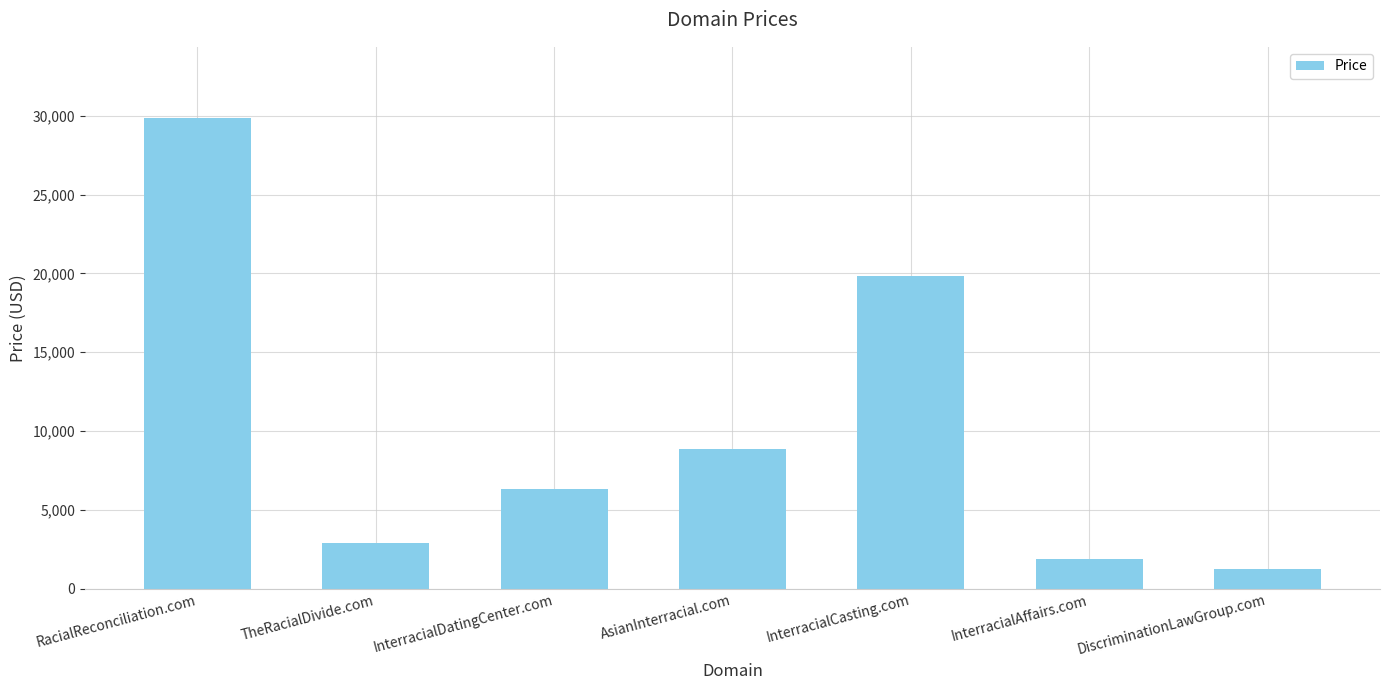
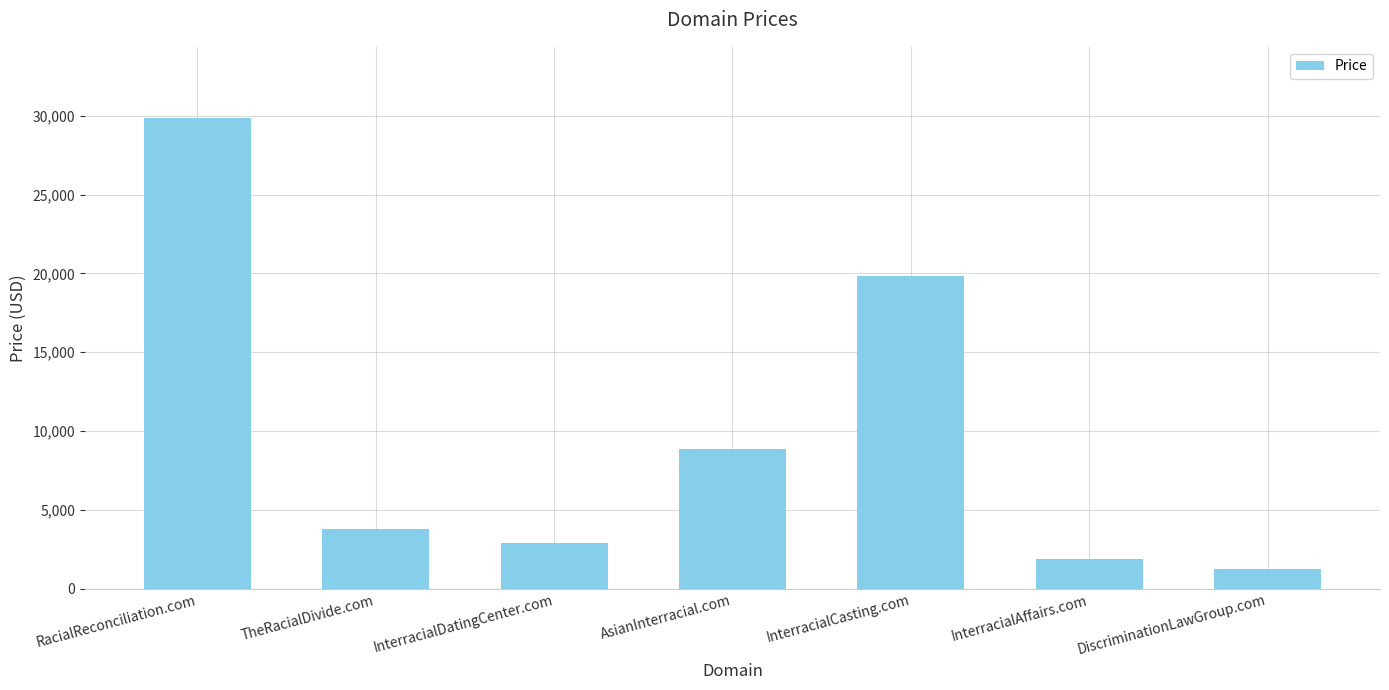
TheRacialDivide.com: 2,900 -> 3,800
InterracialDatingCenter.com: 6,400 -> 2,900
